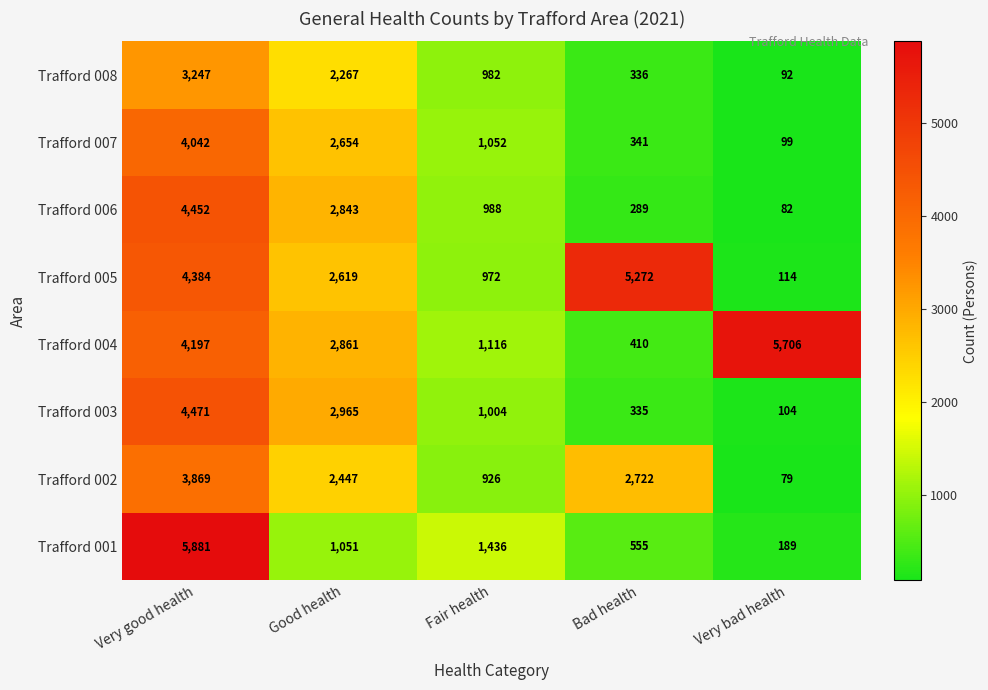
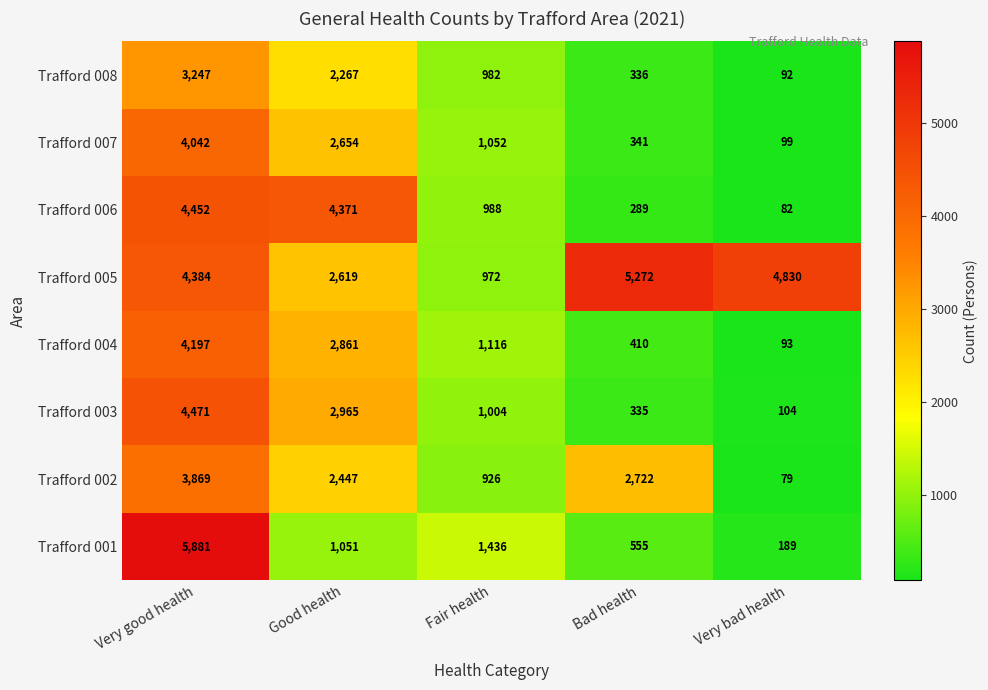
Trafford 006, Good health: 2,843 -> 4,371
Trafford 005, Very bad health: 114 -> 4,830
Trafford 004, Very bad health: 5,706 -> 93
